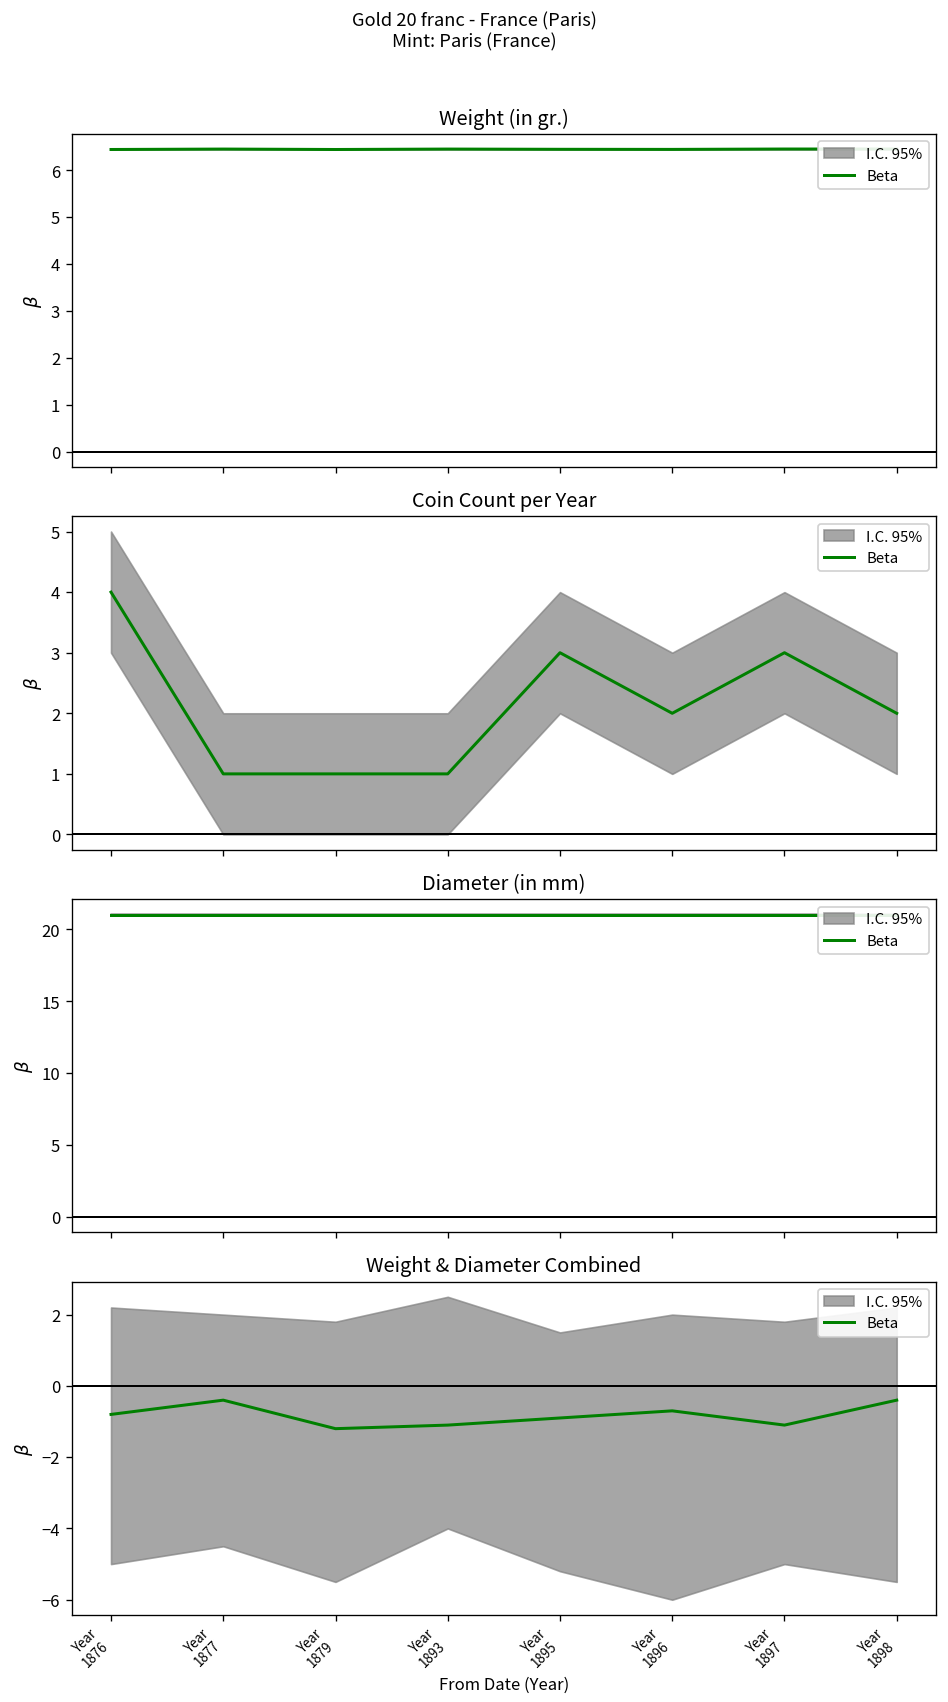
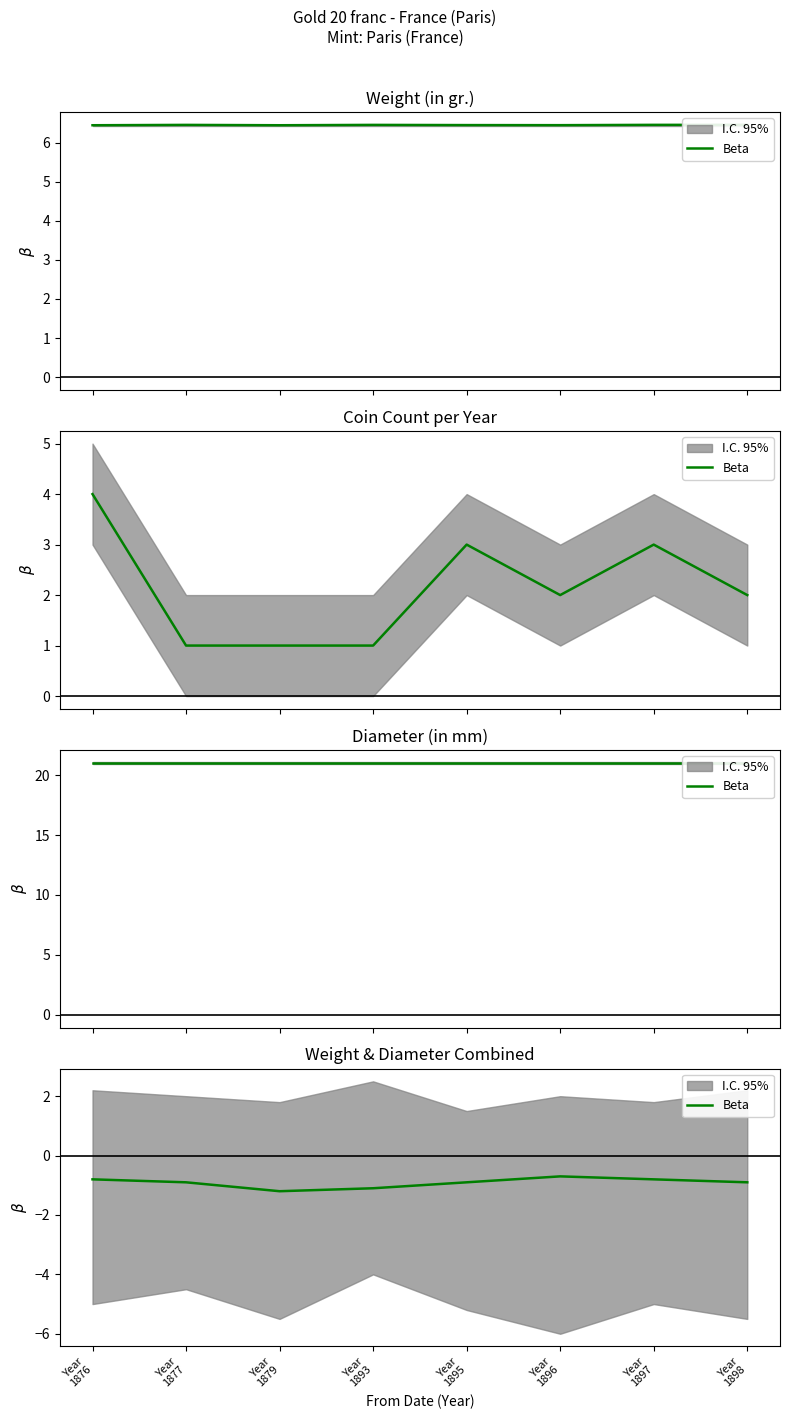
Weight & Diameter Combined, Beta, Year 1877: -0.4 -> -0.9
Weight & Diameter Combined, Beta, Year 1897: -1.1 -> -0.8
Weight & Diameter Combined, Beta, Year 1898: -0.4 -> -0.9
